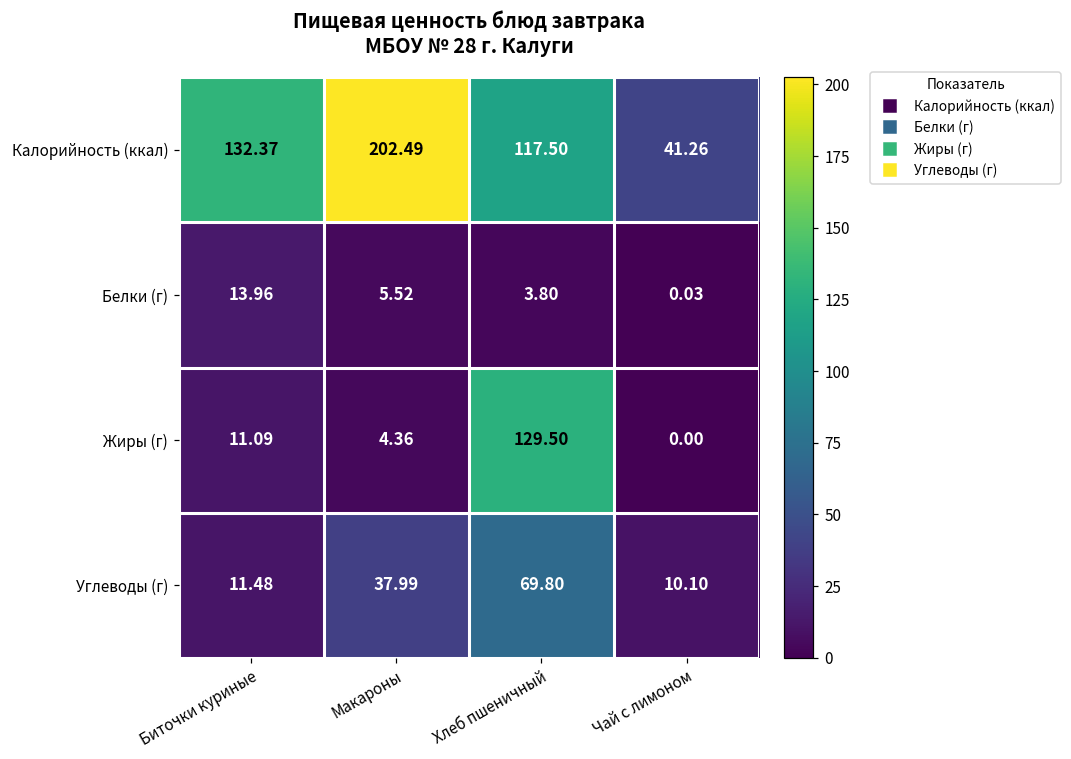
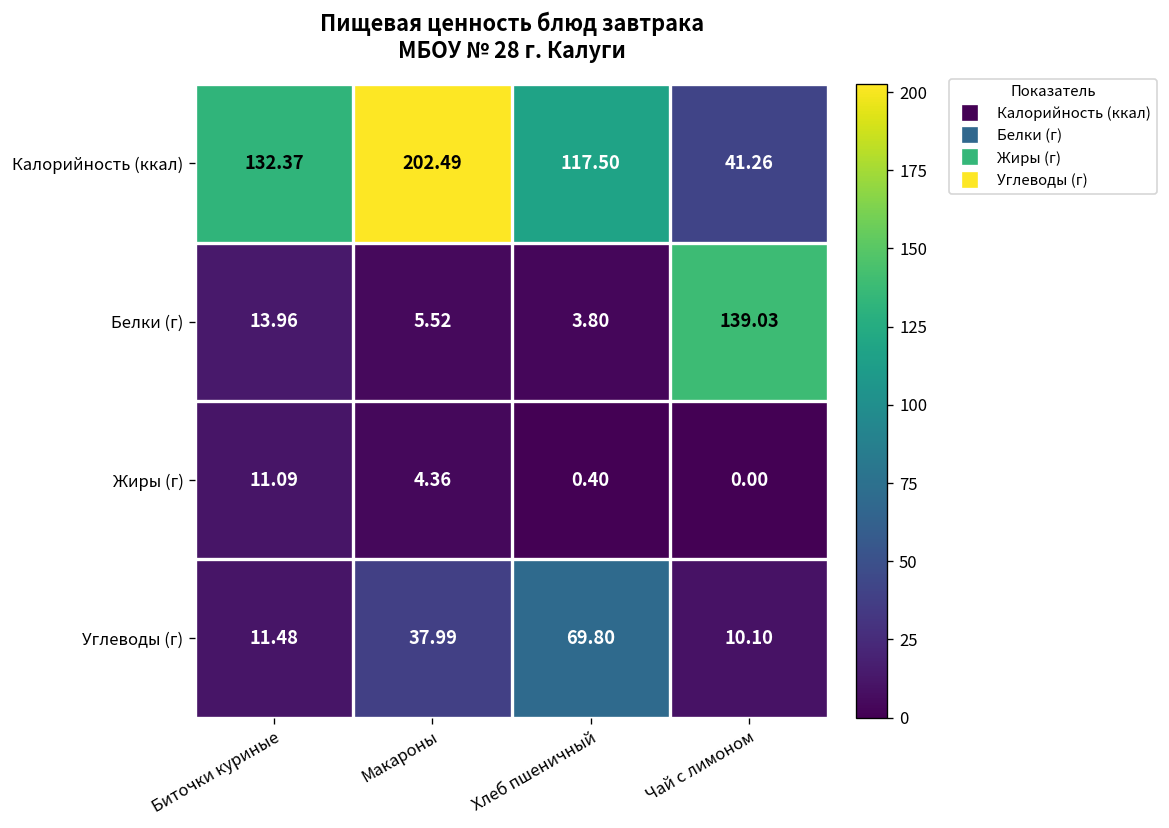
Белки (г), Чай с лимоном: 0.03 -> 139.03
Жиры (г), Хлеб пшеничный: 129.50 -> 0.40
